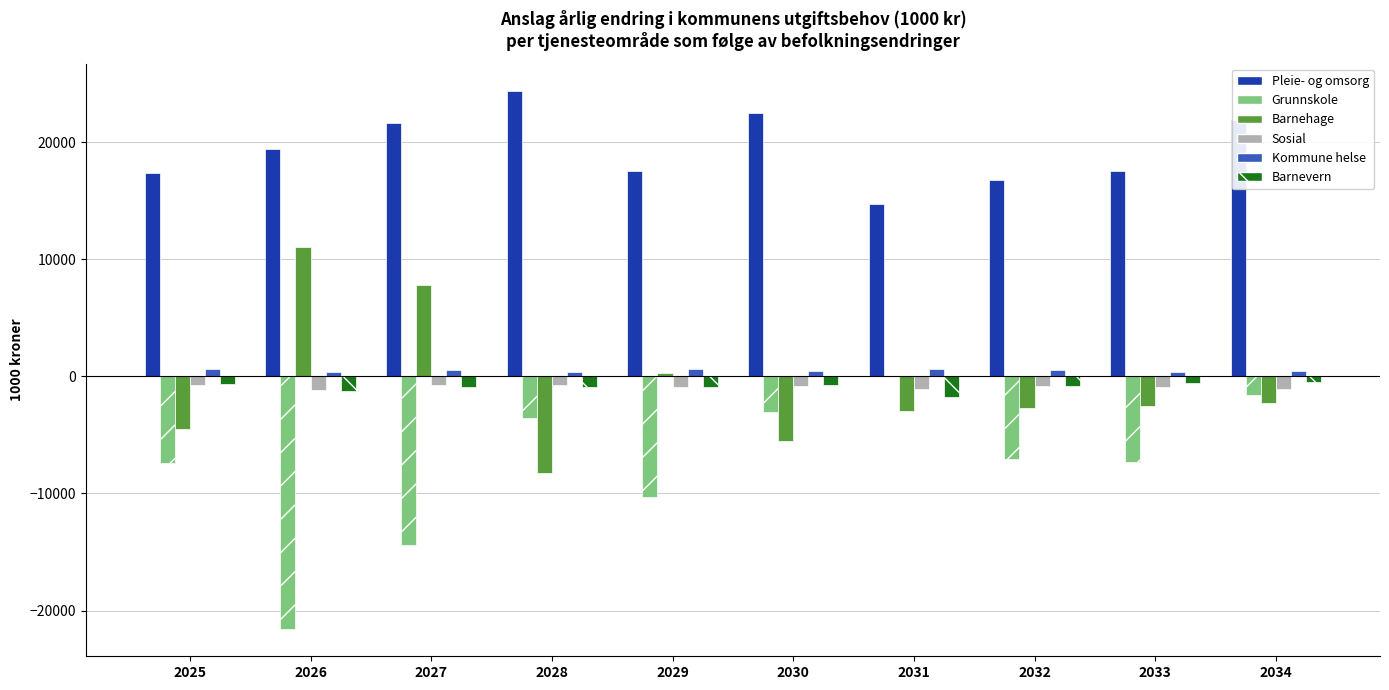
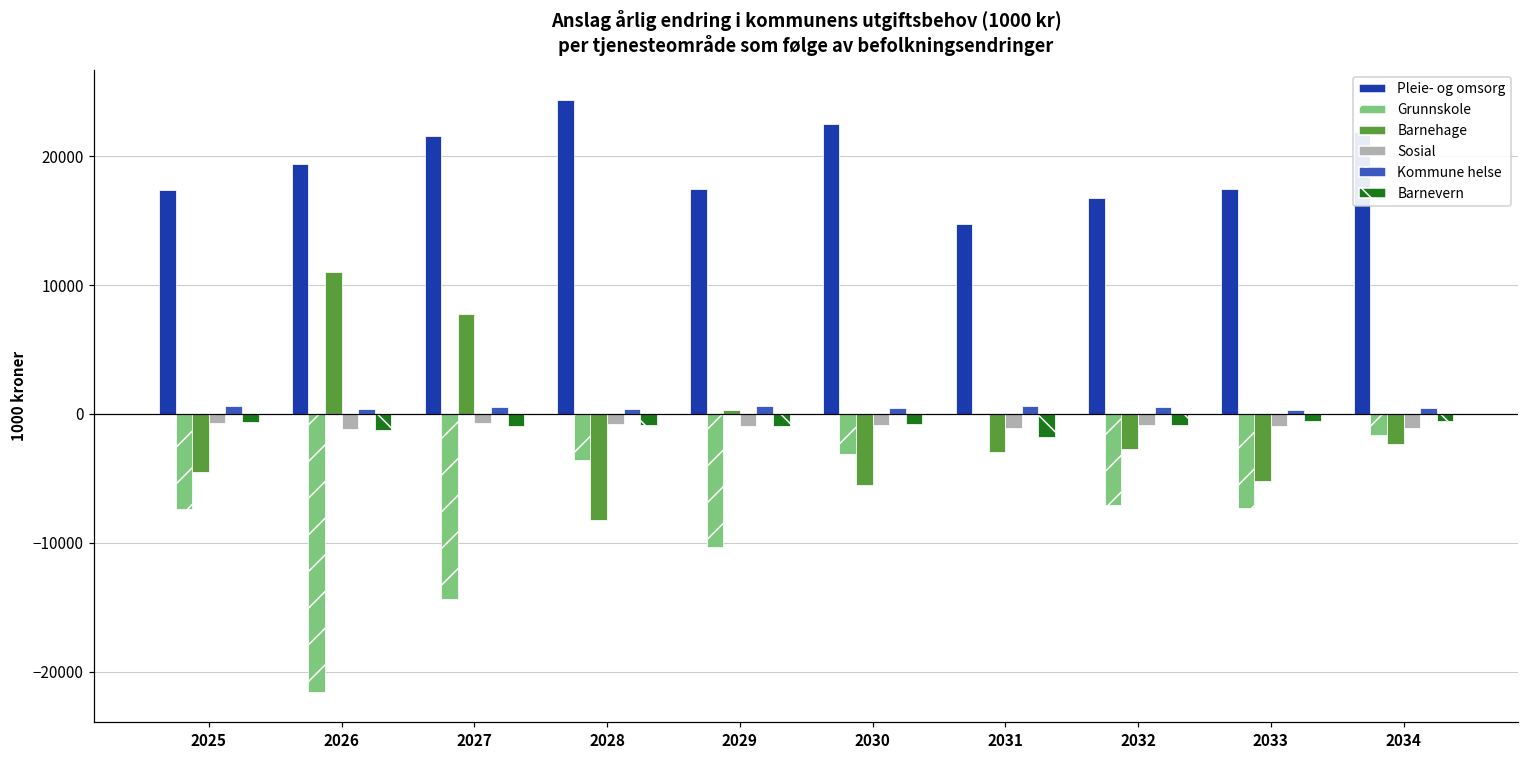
Barnehage, 2033: -2500 -> -5200
